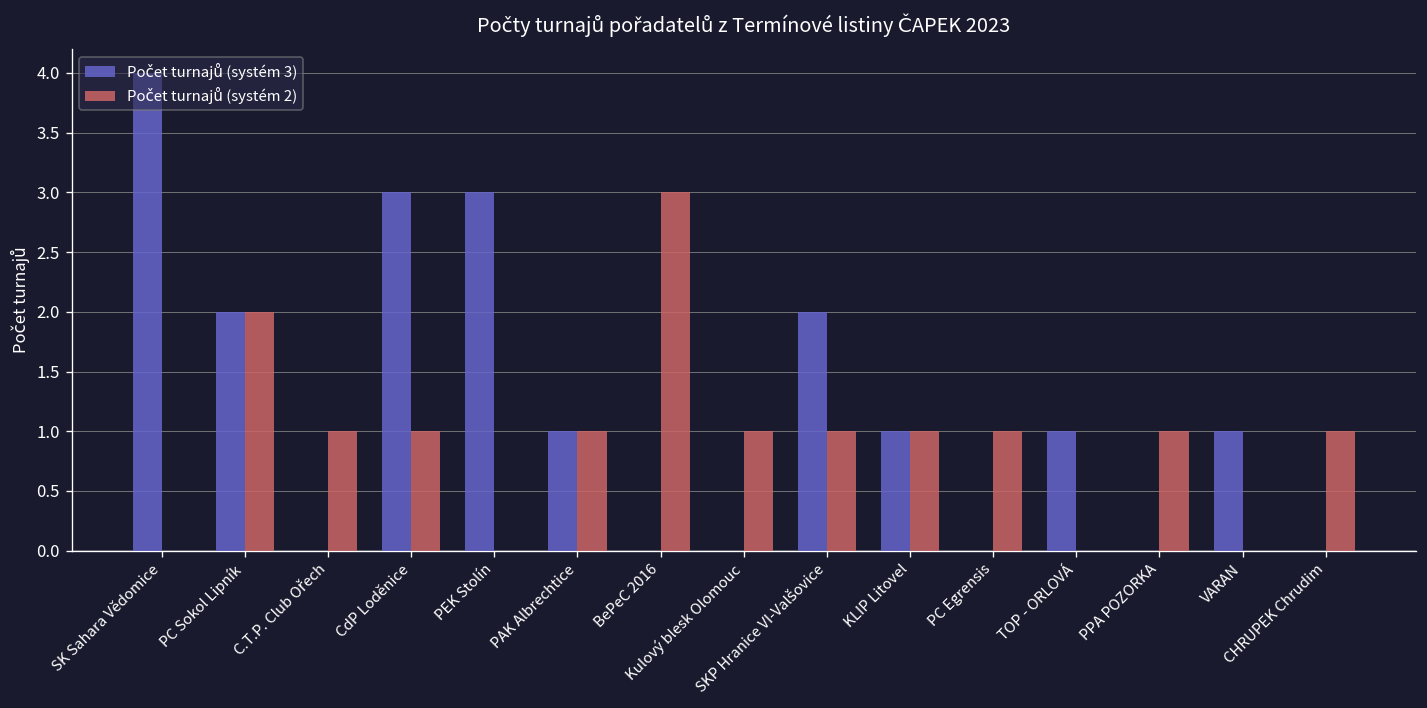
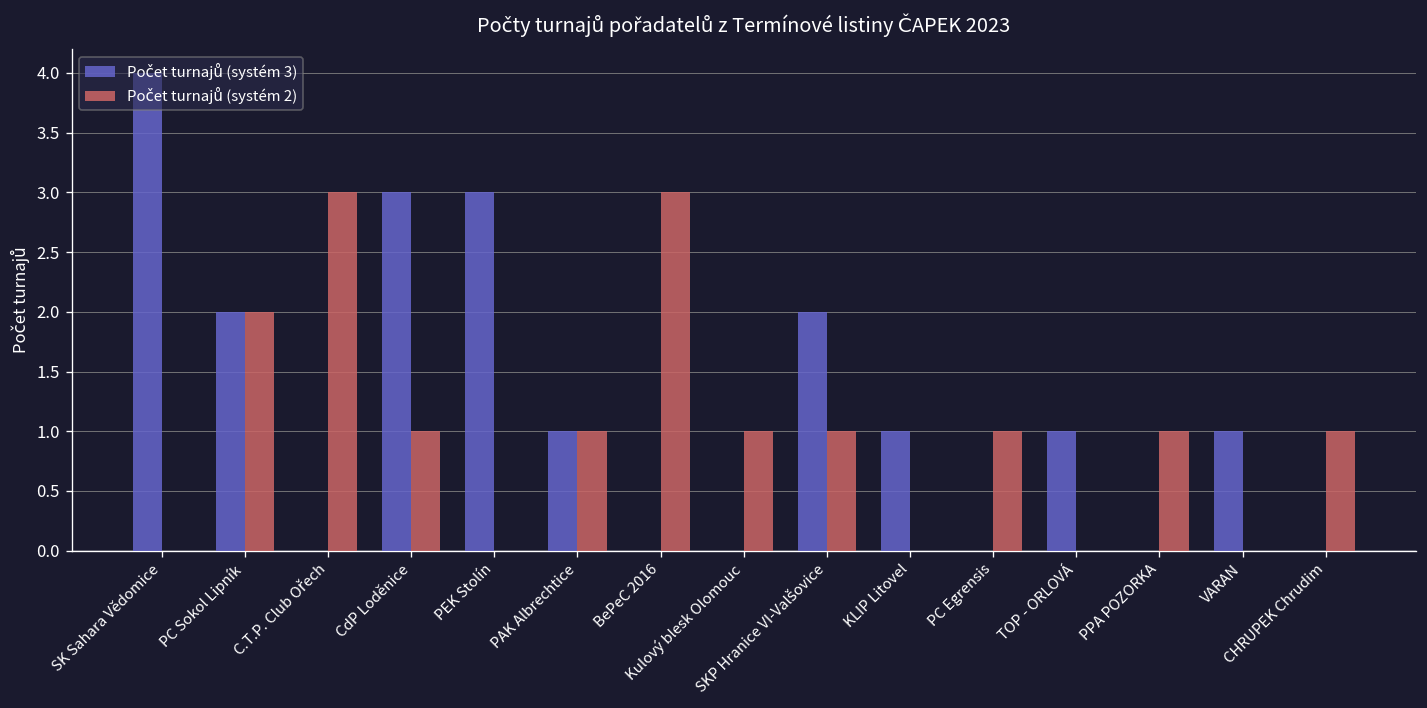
Počet turnajů (systém 2), C.T.P. Club Ořech: 1 -> 3
Počet turnajů (systém 2), KLIP Litovel: 1 -> 0
